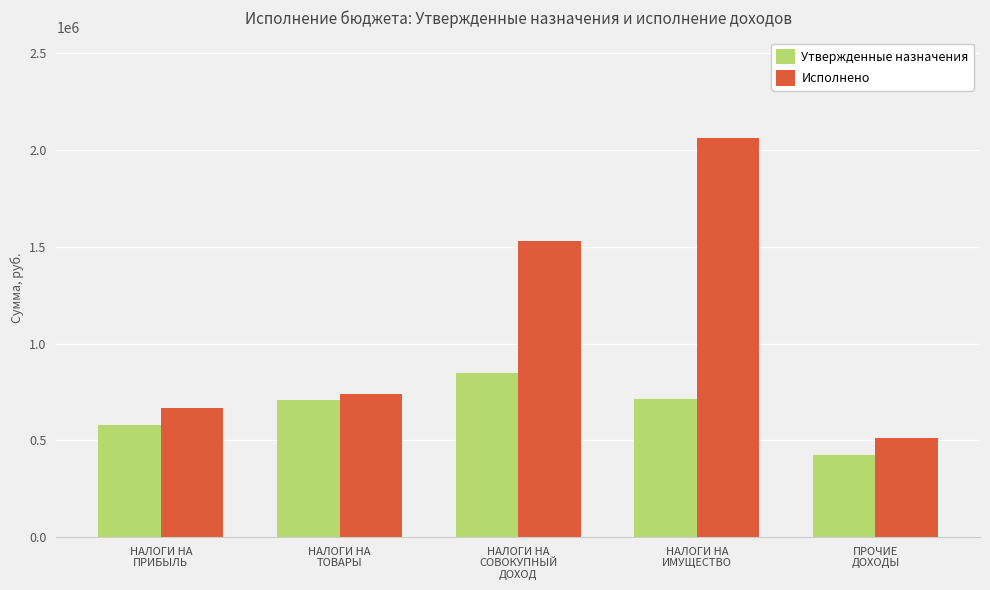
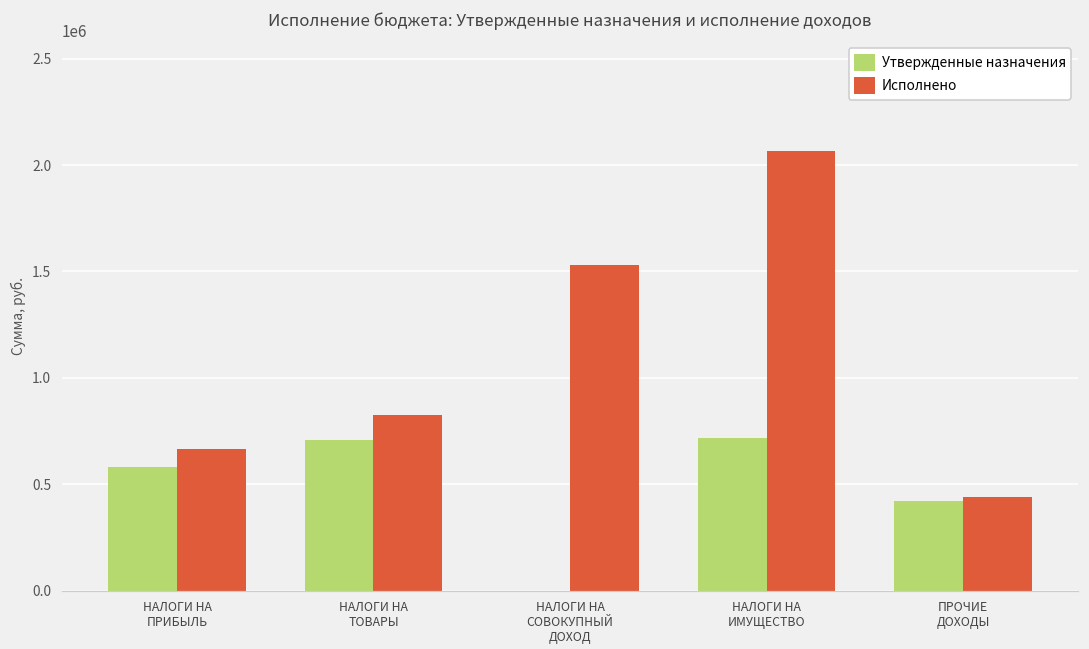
Исполнено, НАЛОГИ НА ТОВАРЫ: 740000 -> 830000
Утвержденные назначения, НАЛОГИ НА СОВОКУПНЫЙ ДОХОД: 850000 -> 0
Исполнено, ПРОЧИЕ ДОХОДЫ: 510000 -> 440000
